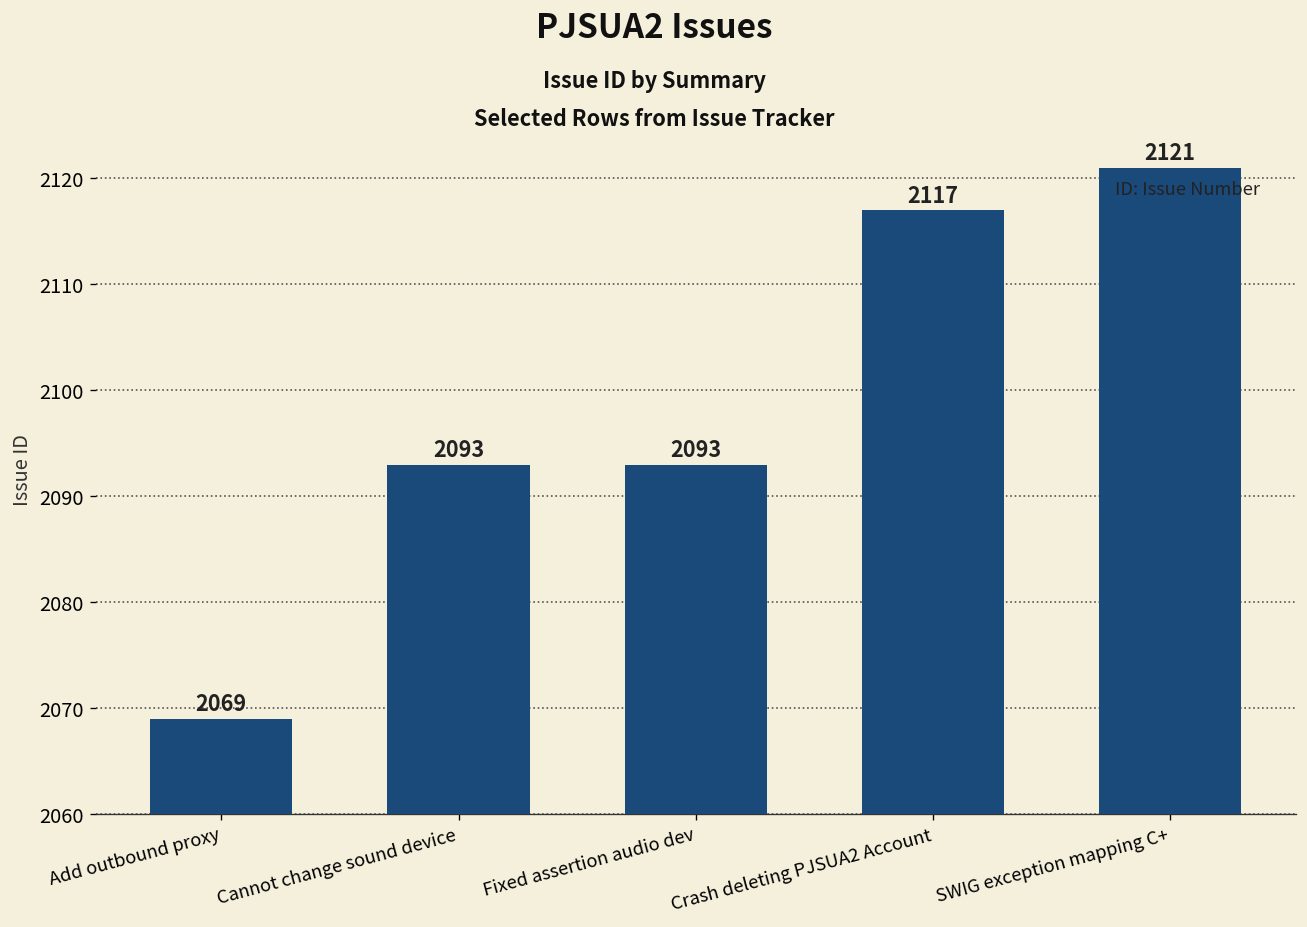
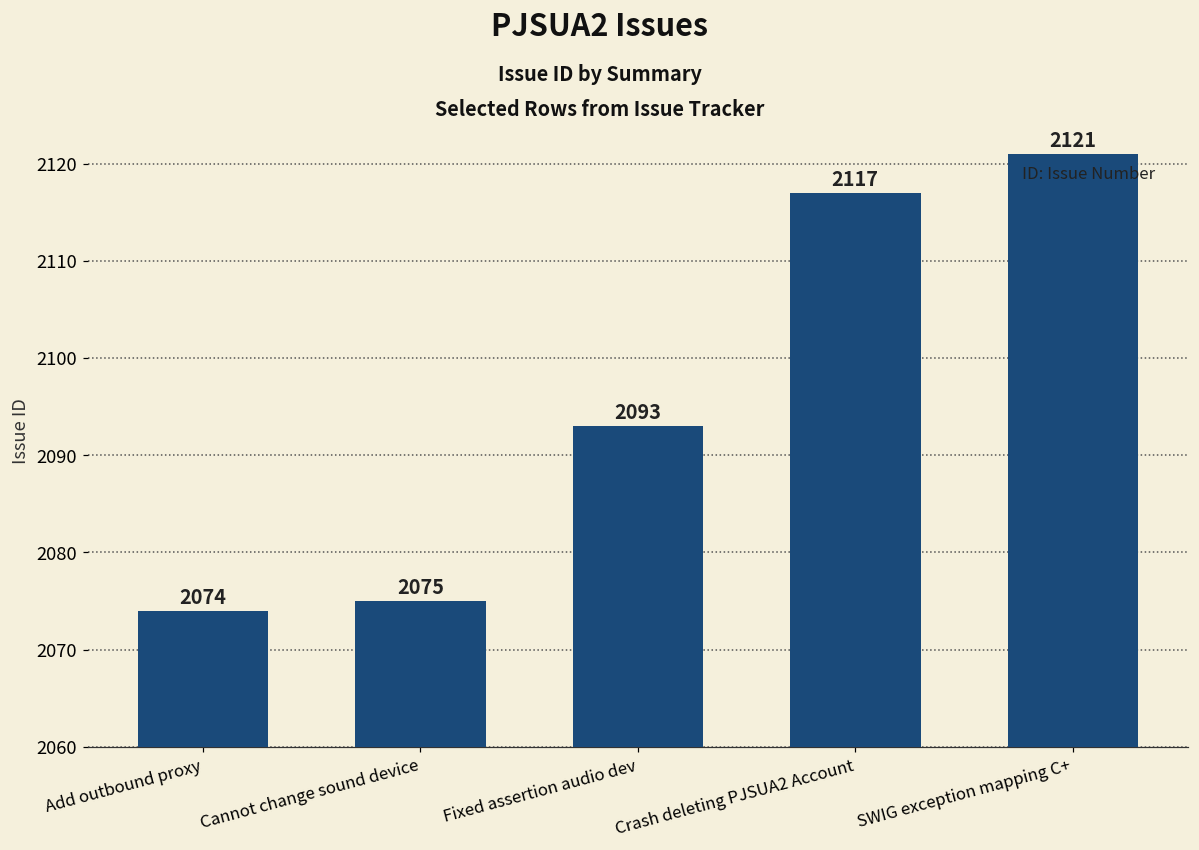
Add outbound proxy: 2069 -> 2074
Cannot change sound device: 2093 -> 2075
